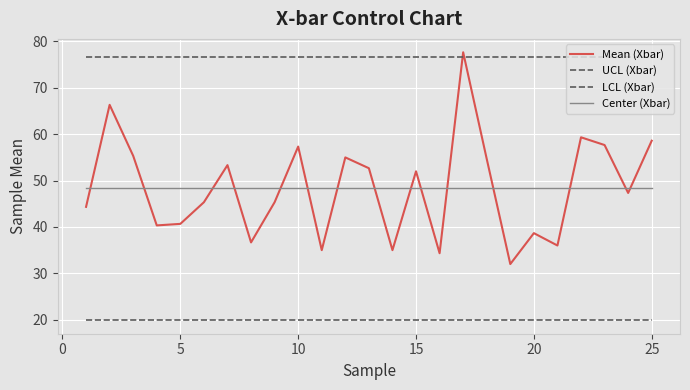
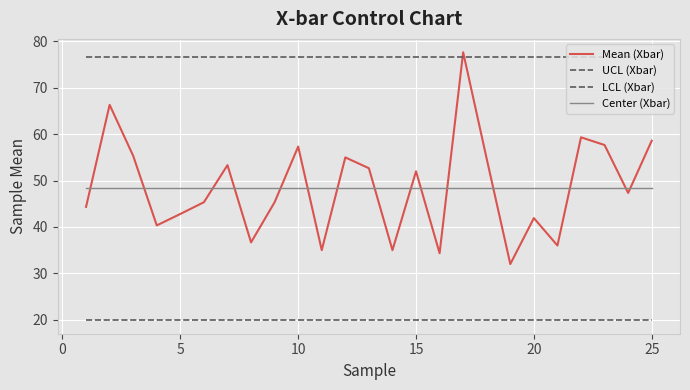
Mean (Xbar), 5: 41 -> 43
Mean (Xbar), 20: 39 -> 42
